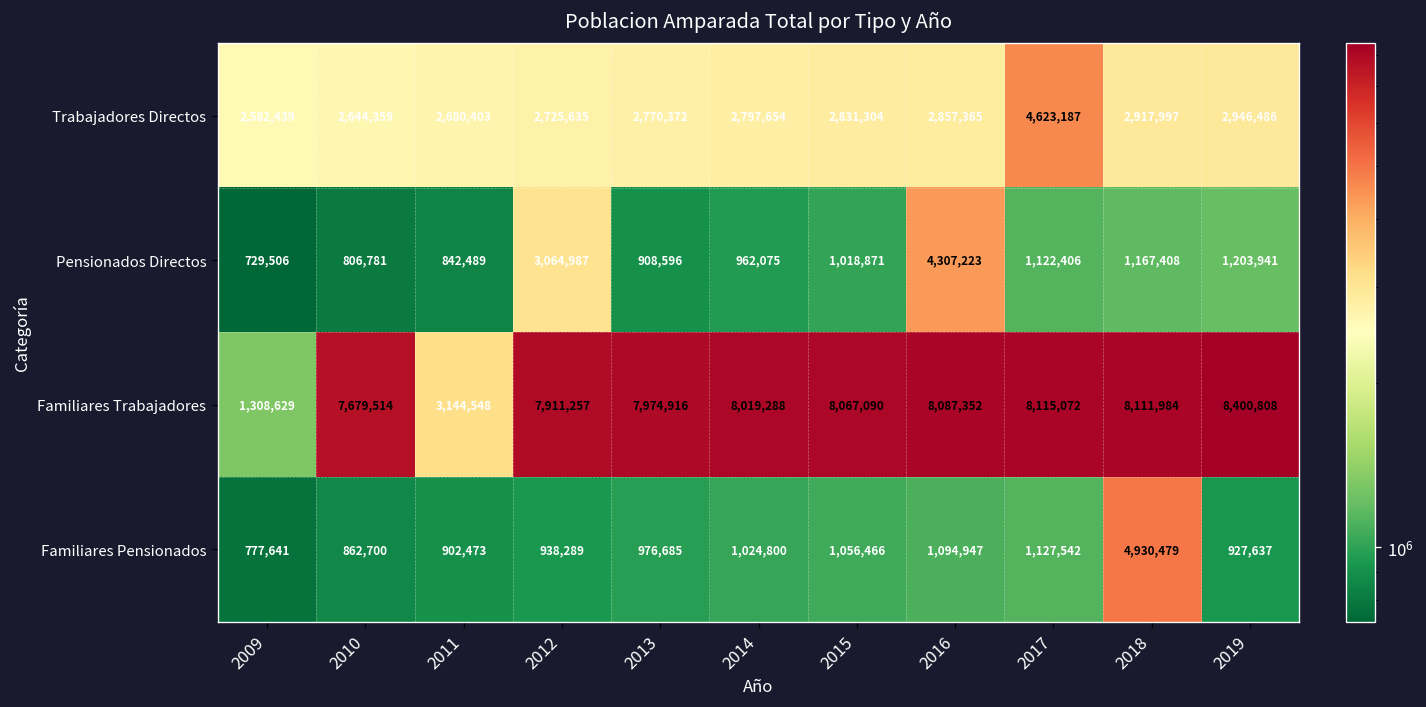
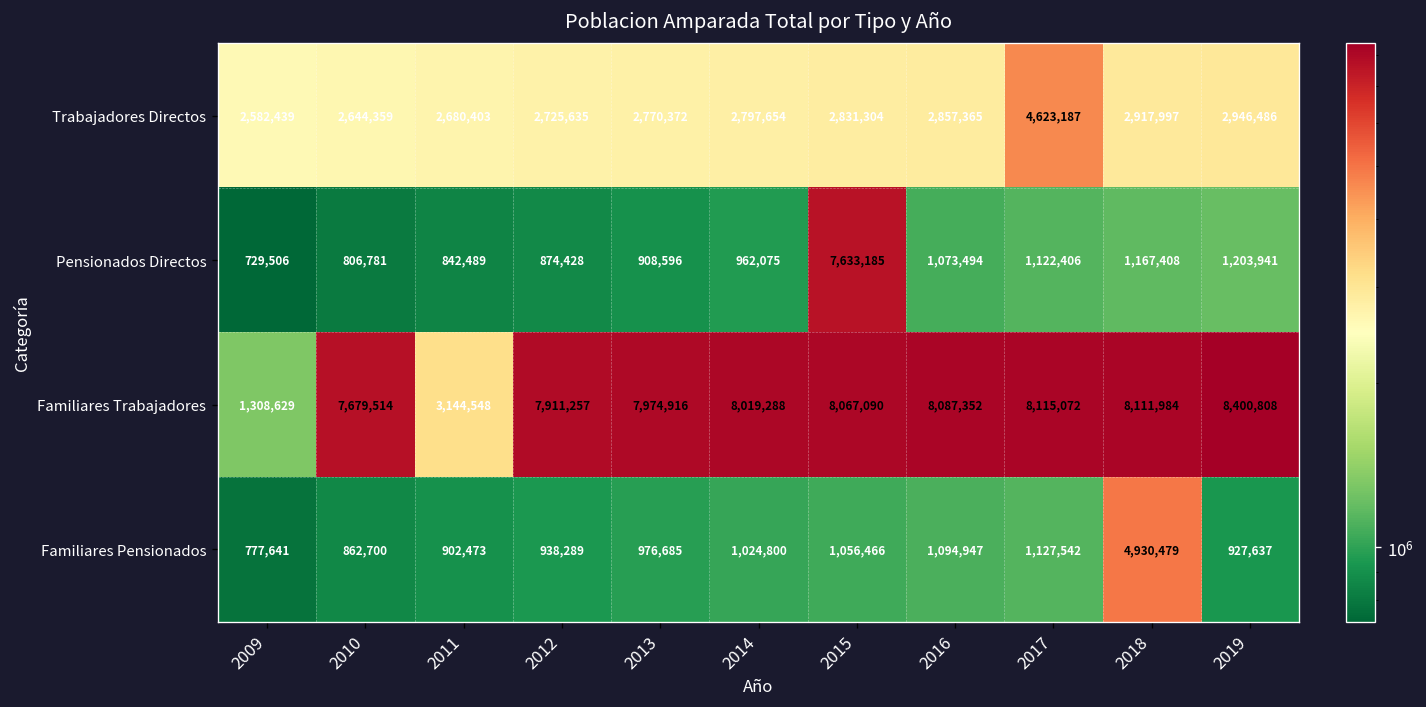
Pensionados Directos, 2012: 3,064,987 -> 874,428
Pensionados Directos, 2015: 1,018,871 -> 7,633,185
Pensionados Directos, 2016: 4,307,223 -> 1,073,494
